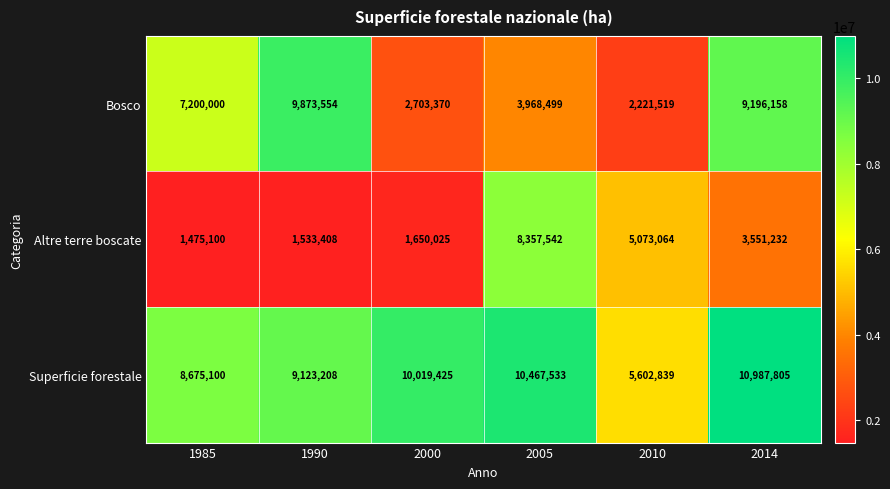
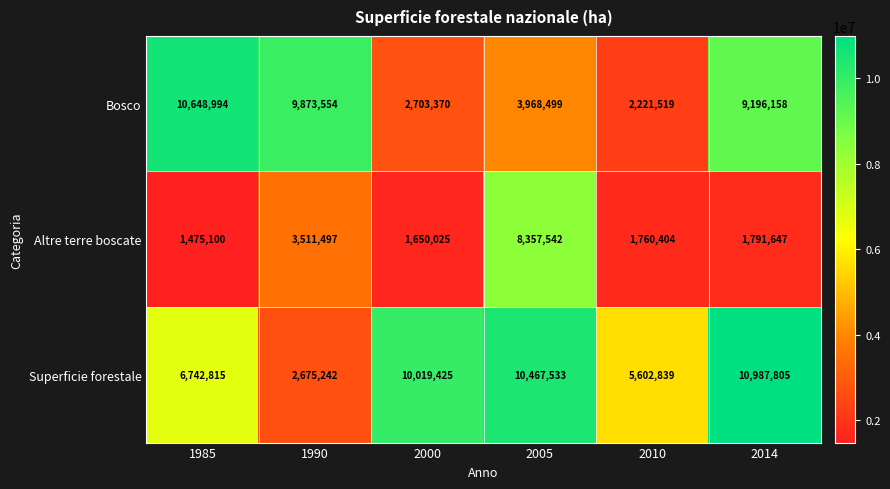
Bosco, 1985: 7,200,000 -> 10,648,994
Altre terre boscate, 1990: 1,533,408 -> 3,511,497
Altre terre boscate, 2010: 5,073,064 -> 1,760,404
Altre terre boscate, 2014: 3,551,232 -> 1,791,647
Superficie forestale, 1985: 8,675,100 -> 6,742,815
Superficie forestale, 1990: 9,123,208 -> 2,675,242
